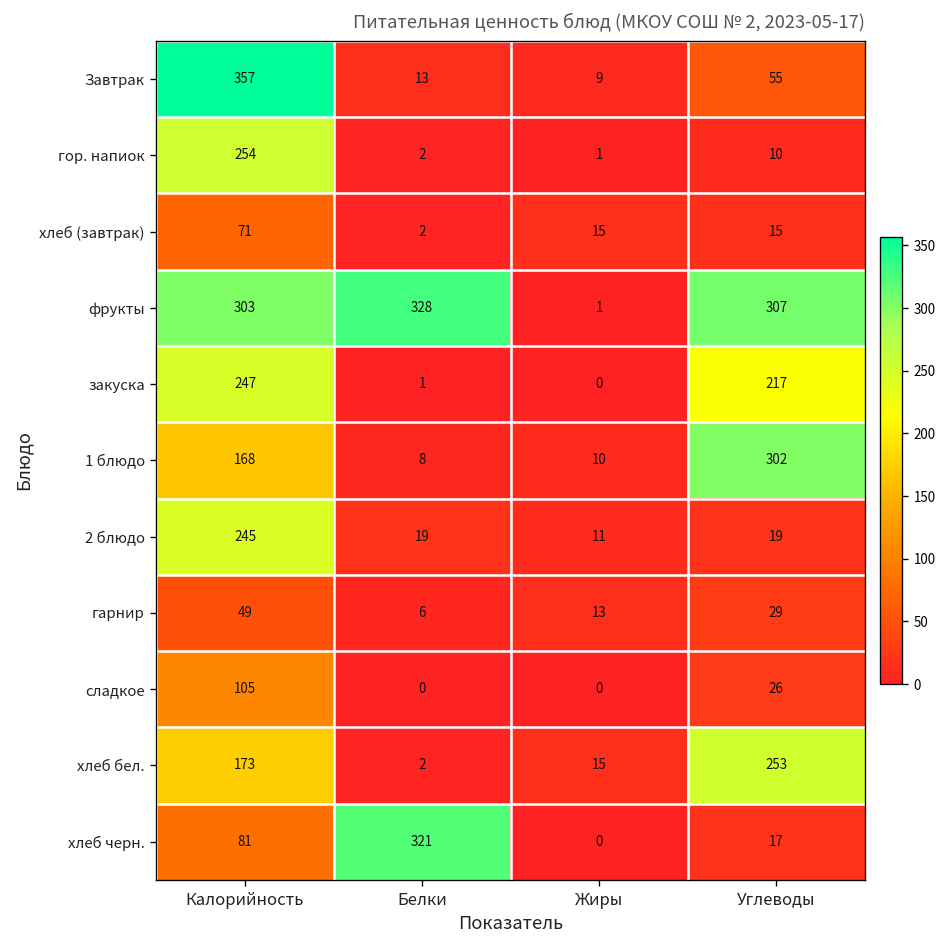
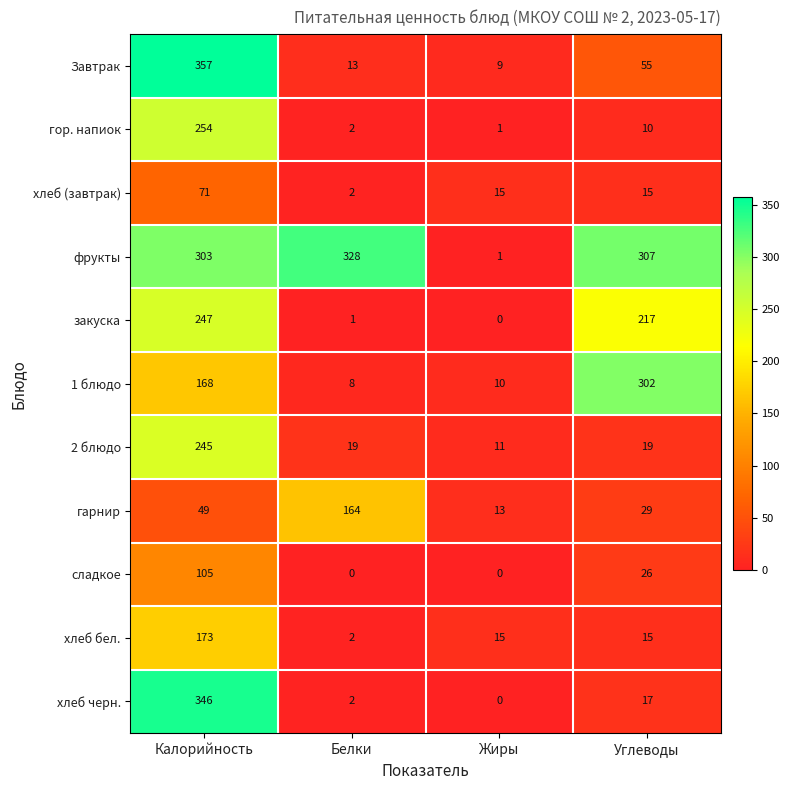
гарнир, Белки: 6 -> 164
хлеб бел., Углеводы: 253 -> 15
хлеб черн., Калорийность: 81 -> 346
хлеб черн., Белки: 321 -> 2
